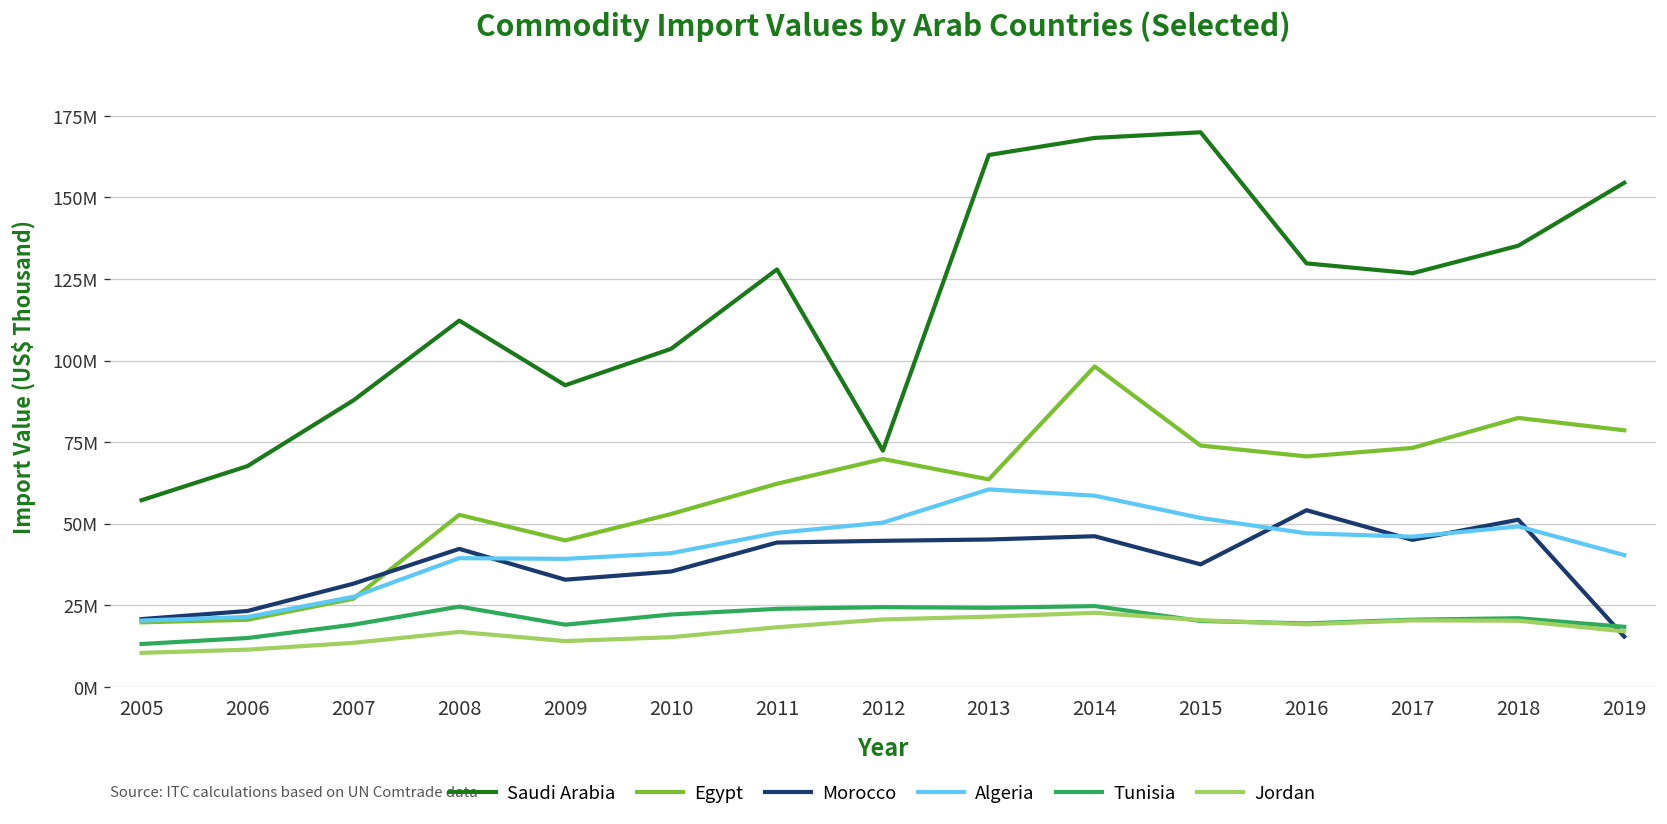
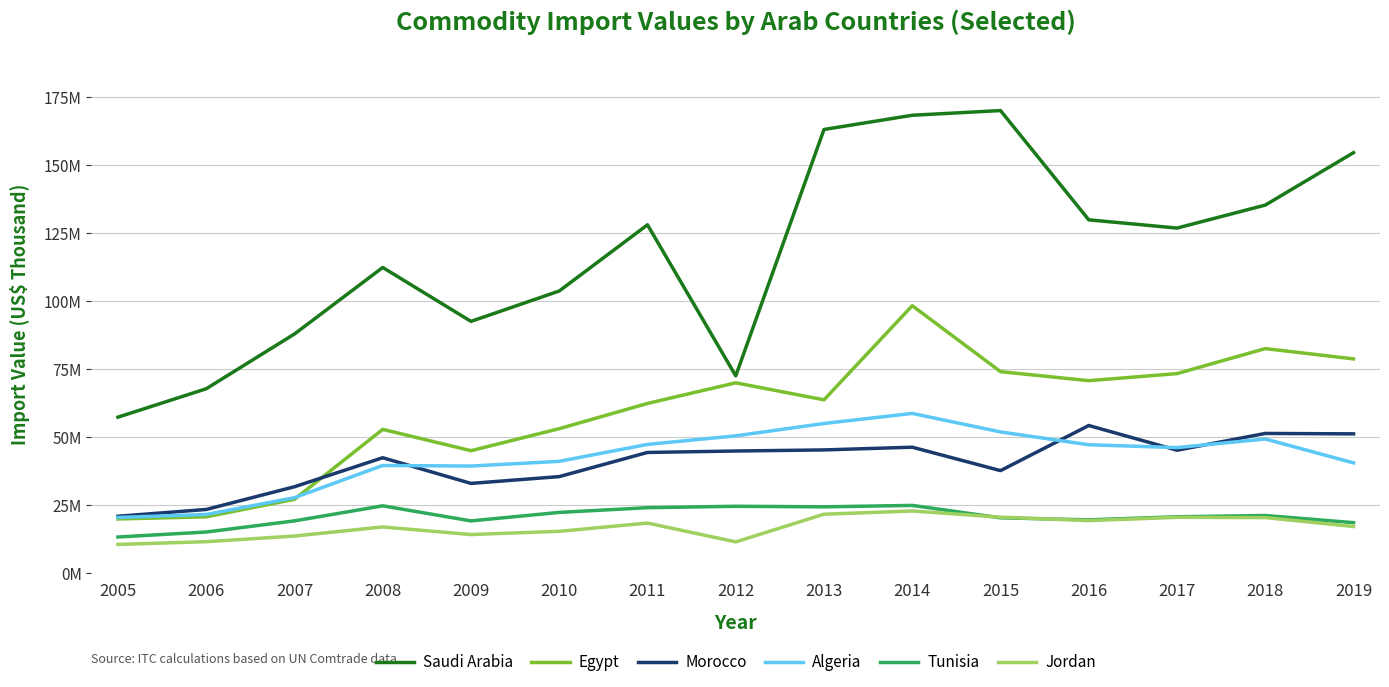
Jordan, 2012: 21000000 -> 11000000
Algeria, 2013: 61000000 -> 55000000
Morocco, 2019: 15000000 -> 51000000
